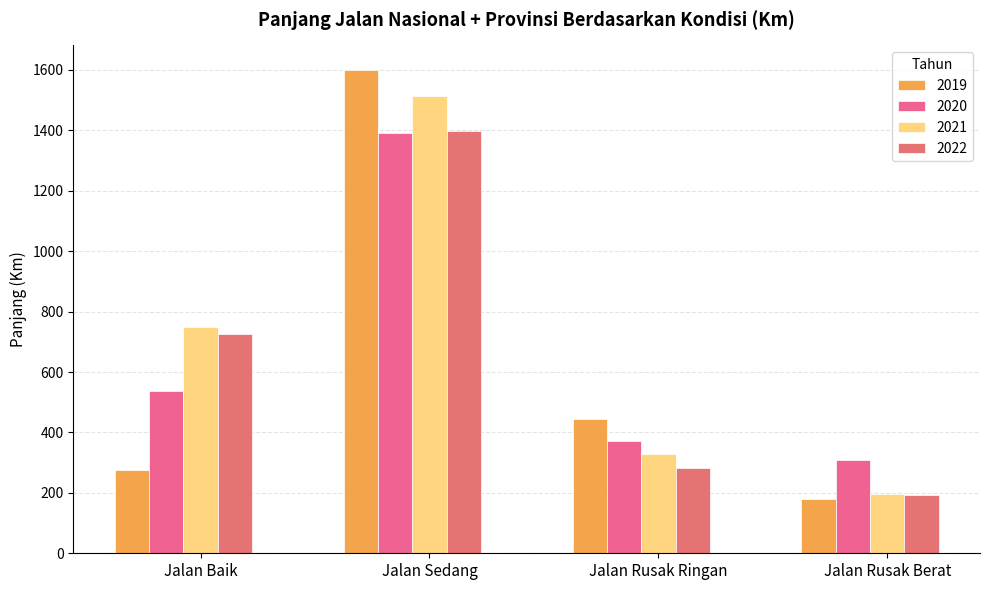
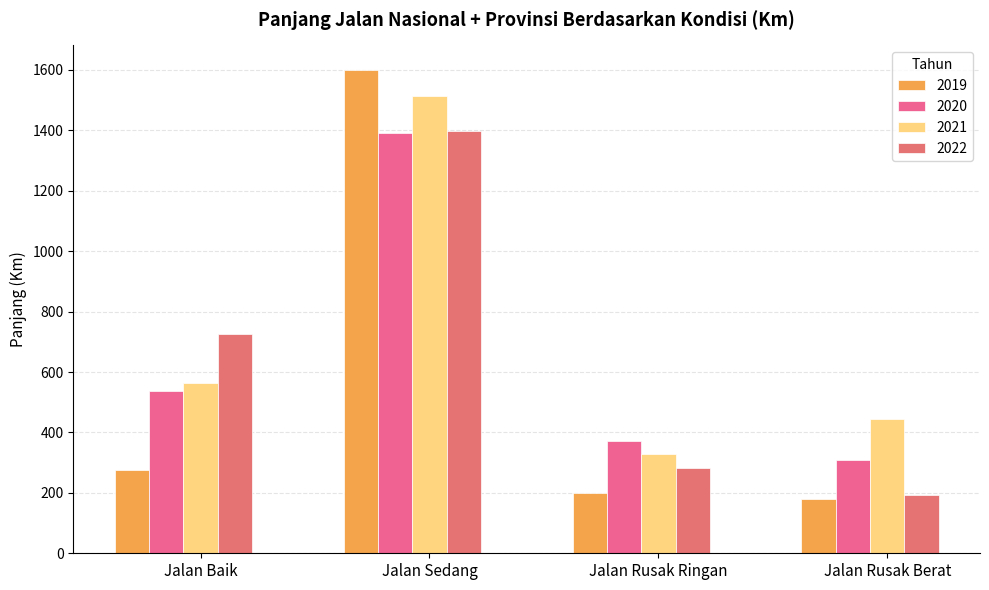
2021, Jalan Baik: 750 -> 560
2019, Jalan Rusak Ringan: 440 -> 200
2021, Jalan Rusak Berat: 200 -> 450
